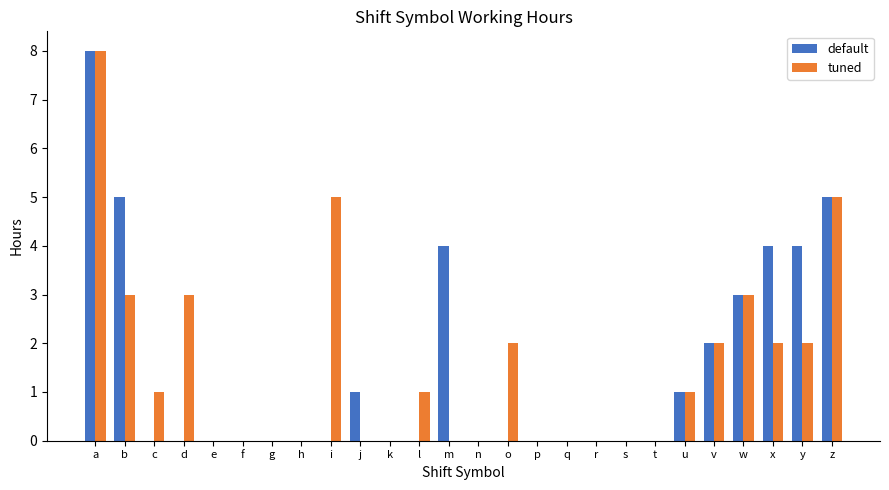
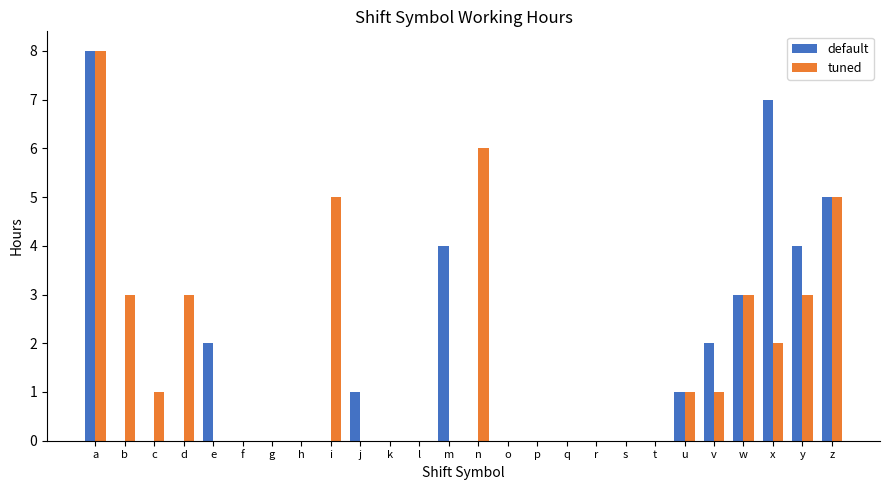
default, b: 5 -> 0
default, e: 0 -> 2
tuned, l: 1 -> 0
tuned, n: 0 -> 6
tuned, o: 2 -> 0
tuned, v: 2 -> 1
default, x: 4 -> 7
tuned, y: 2 -> 3
